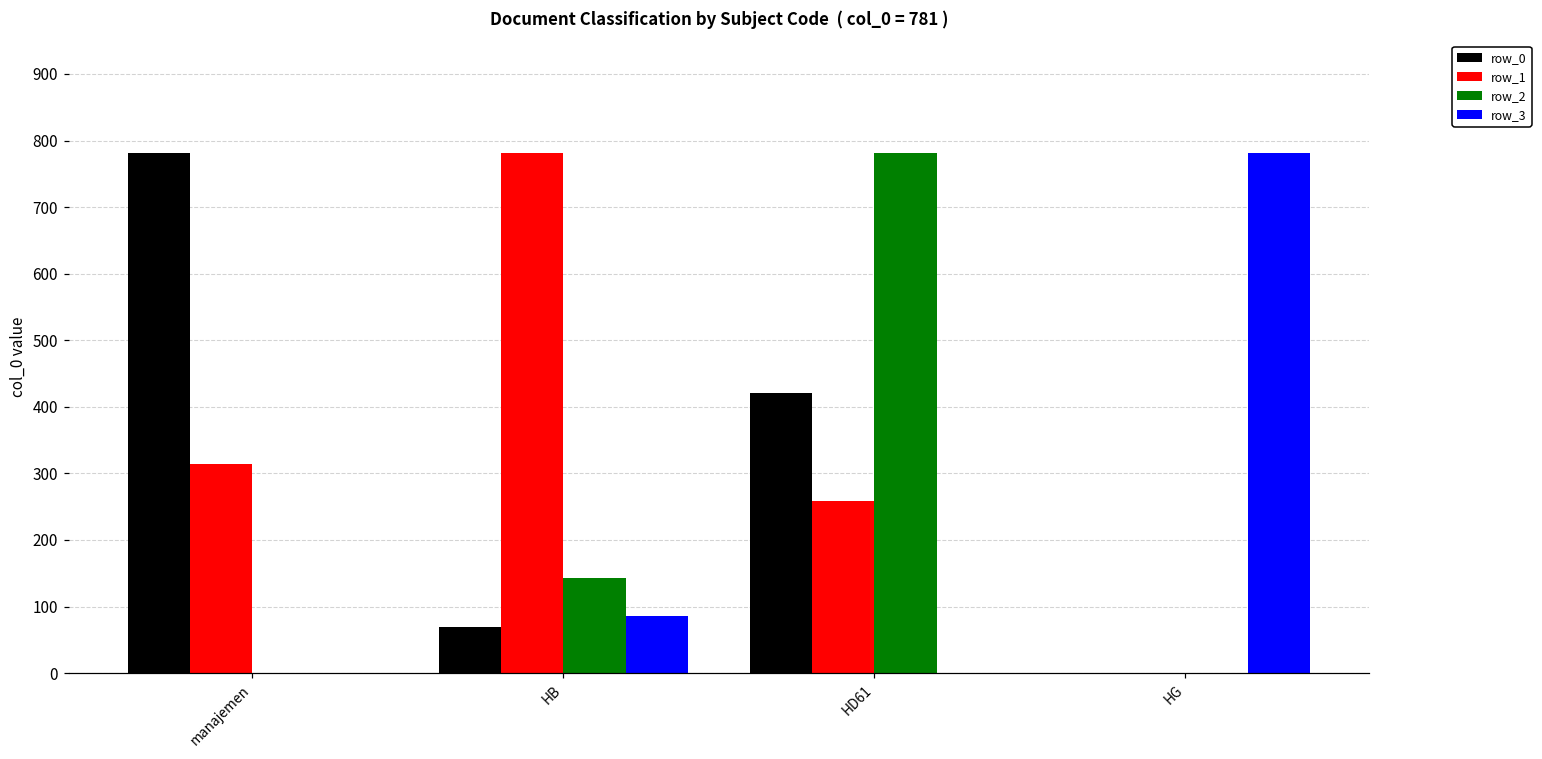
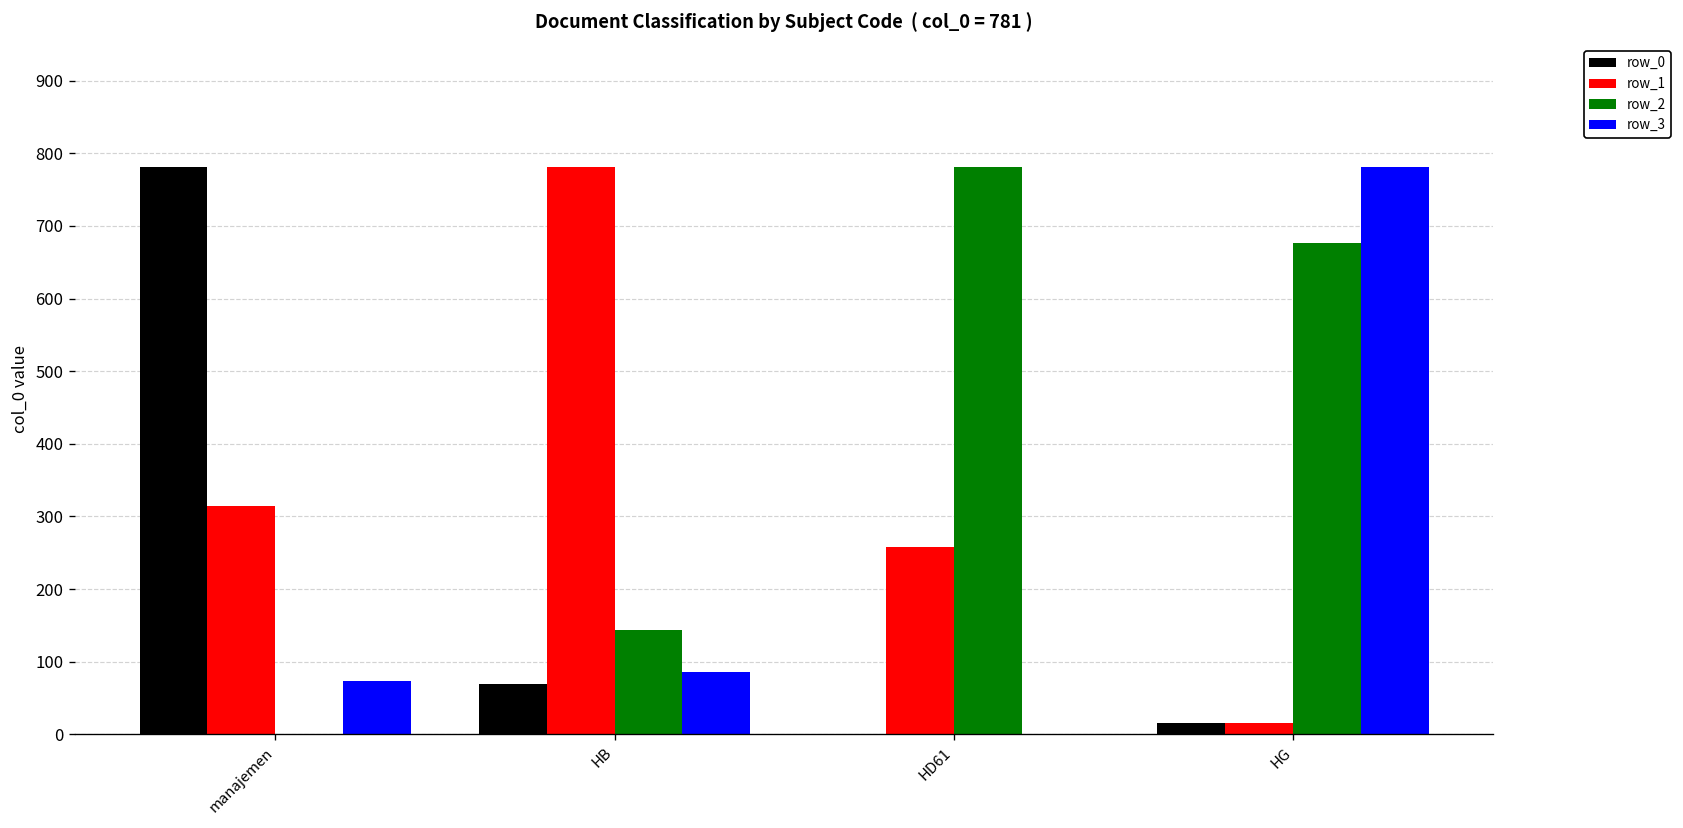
row_3, manajemen: 0 -> 70
row_0, HD61: 420 -> 0
row_0, HG: 0 -> 20
row_1, HG: 0 -> 20
row_2, HG: 0 -> 680
